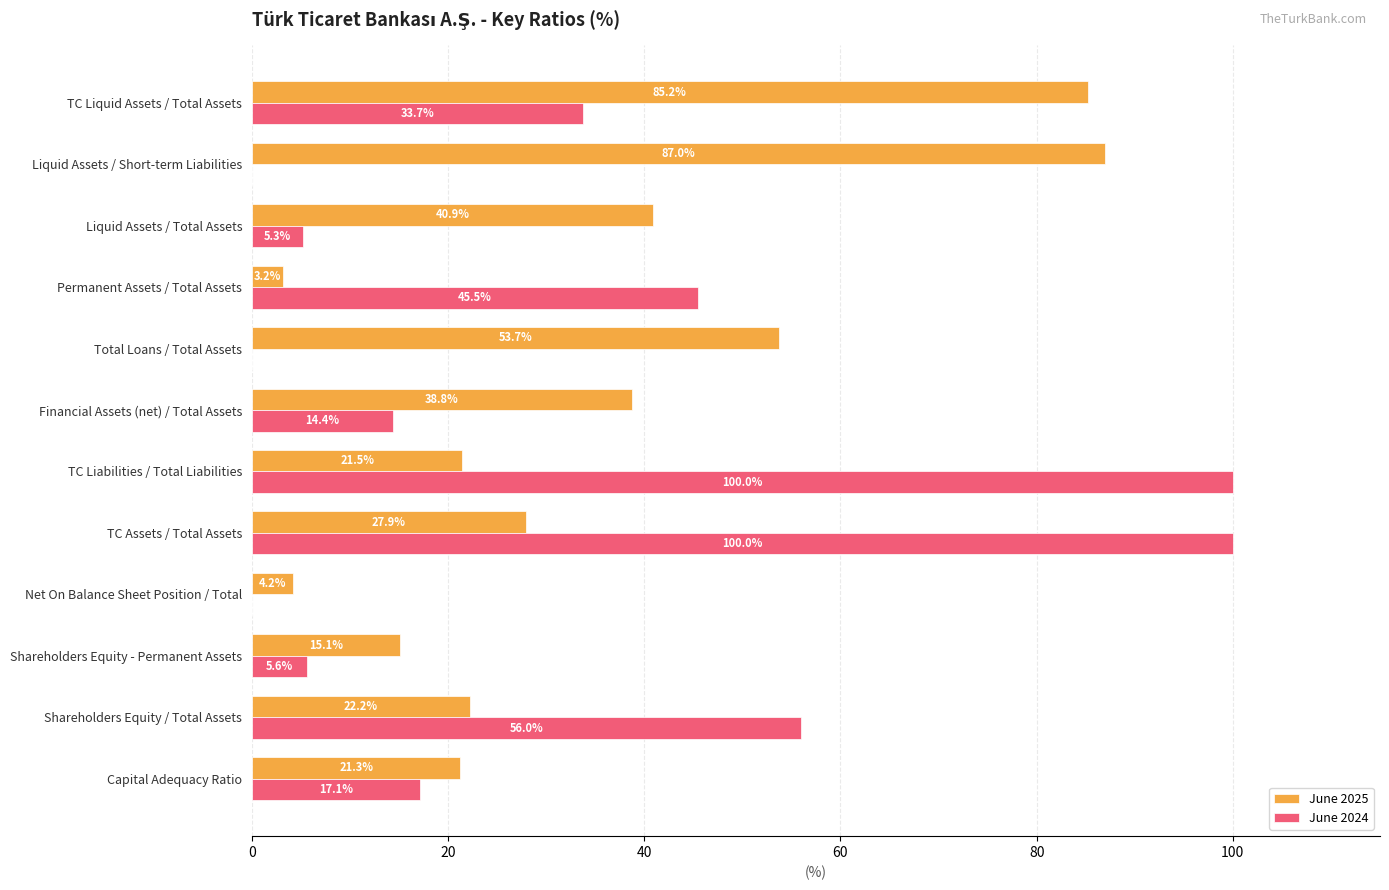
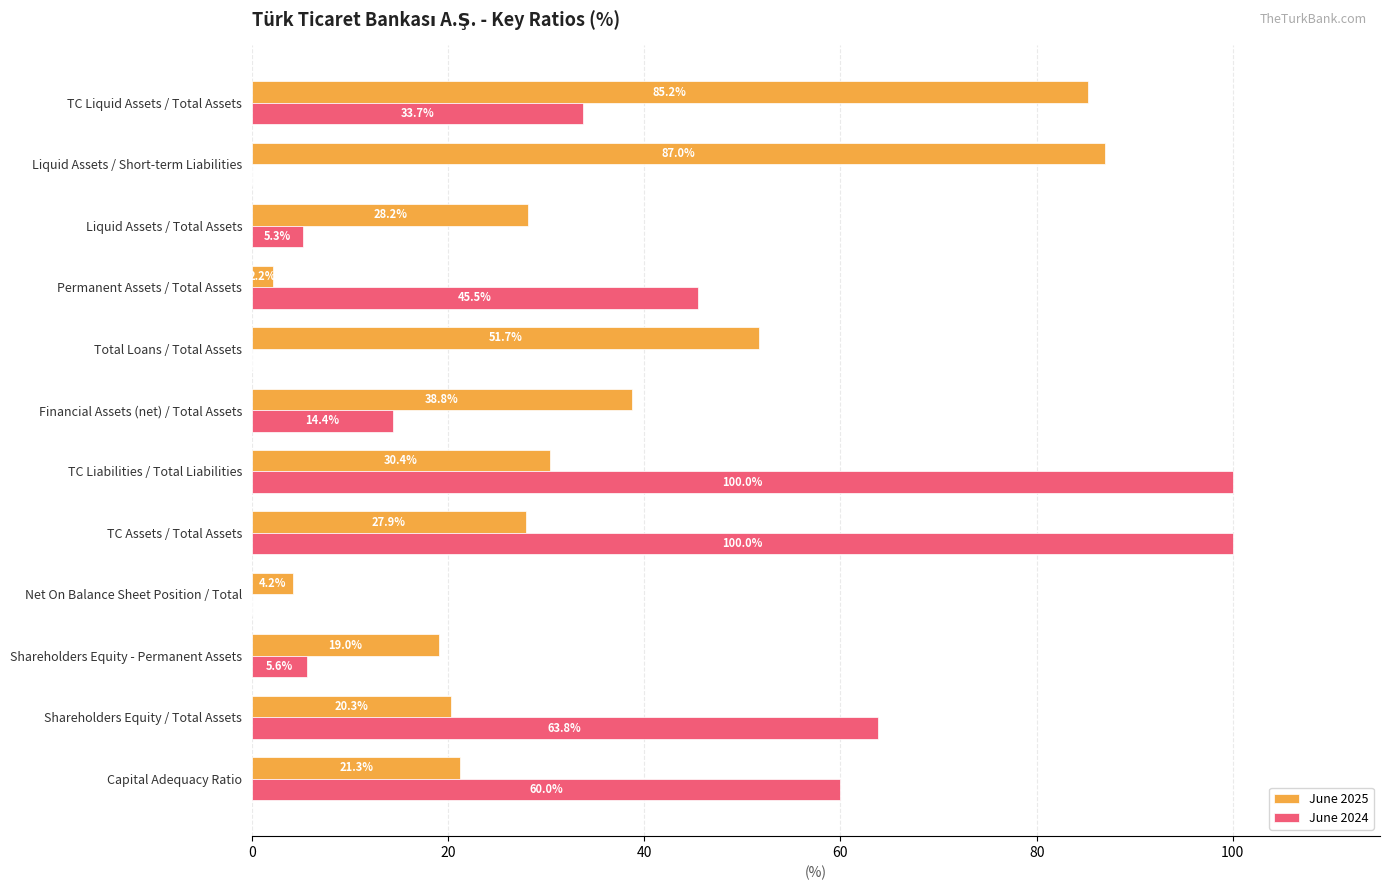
June 2025, Liquid Assets / Total Assets: 40.9% -> 28.2%
June 2025, Permanent Assets / Total Assets: 3.2% -> 2.2%
June 2025, Total Loans / Total Assets: 53.7% -> 51.7%
June 2025, TC Liabilities / Total Liabilities: 21.5% -> 30.4%
June 2025, Shareholders Equity - Permanent Assets: 15.1% -> 19.0%
June 2025, Shareholders Equity / Total Assets: 22.2% -> 20.3%
June 2024, Shareholders Equity / Total Assets: 56.0% -> 63.8%
June 2024, Capital Adequacy Ratio: 17.1% -> 60.0%
